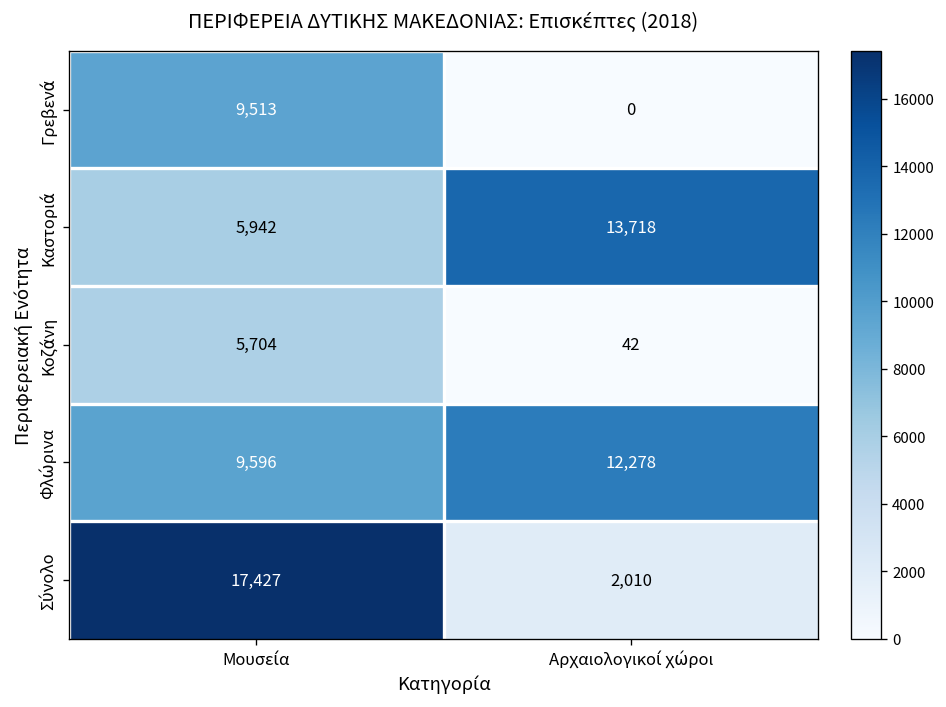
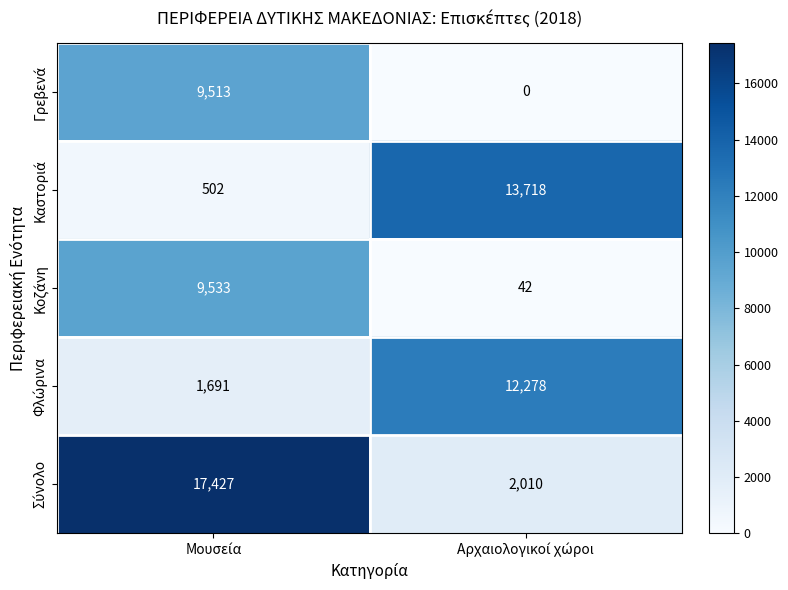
Καστοριά, Μουσεία: 5,942 -> 502
Κοζάνη, Μουσεία: 5,704 -> 9,533
Φλώρινα, Μουσεία: 9,596 -> 1,691
